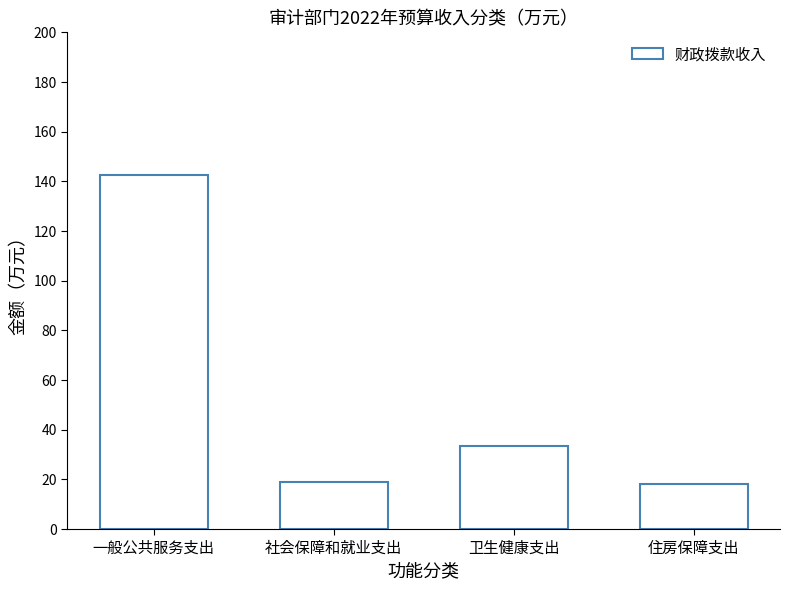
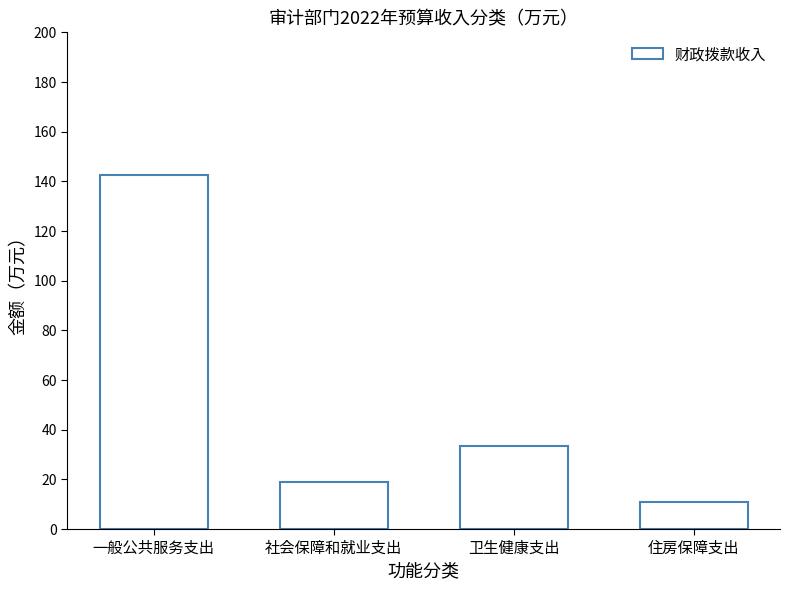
住房保障支出: 18 -> 11
